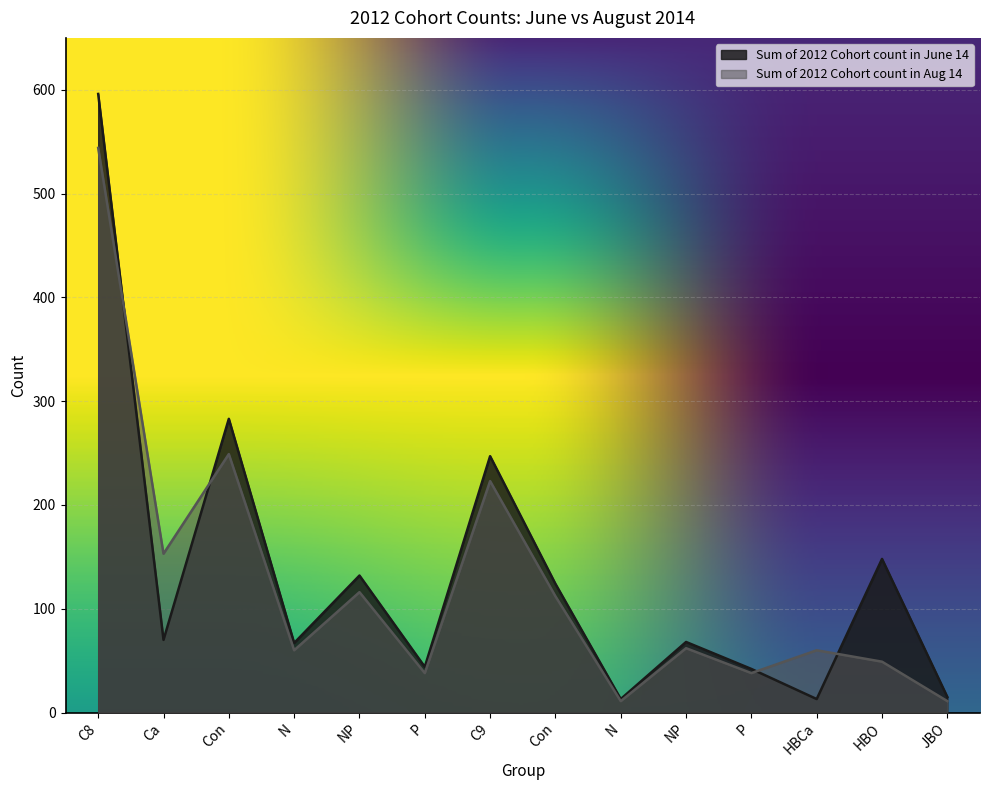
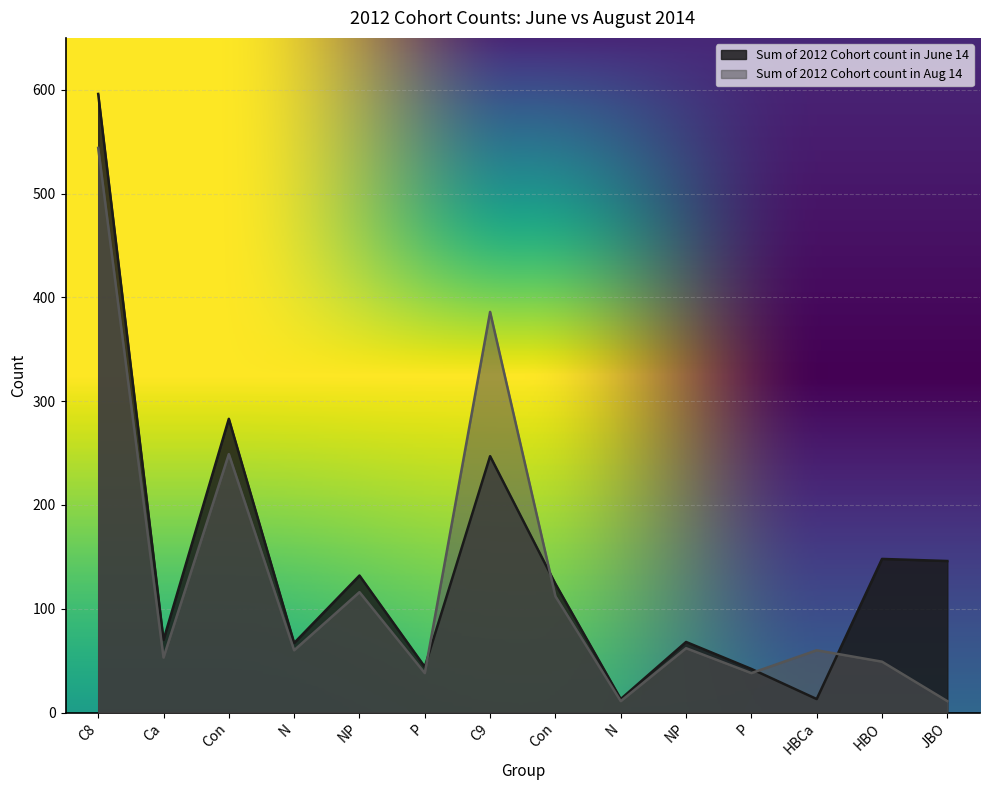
Sum of 2012 Cohort count in Aug 14, Ca: 153 -> 53
Sum of 2012 Cohort count in Aug 14, C9: 223 -> 386
Sum of 2012 Cohort count in June 14, JBO: 15 -> 146
